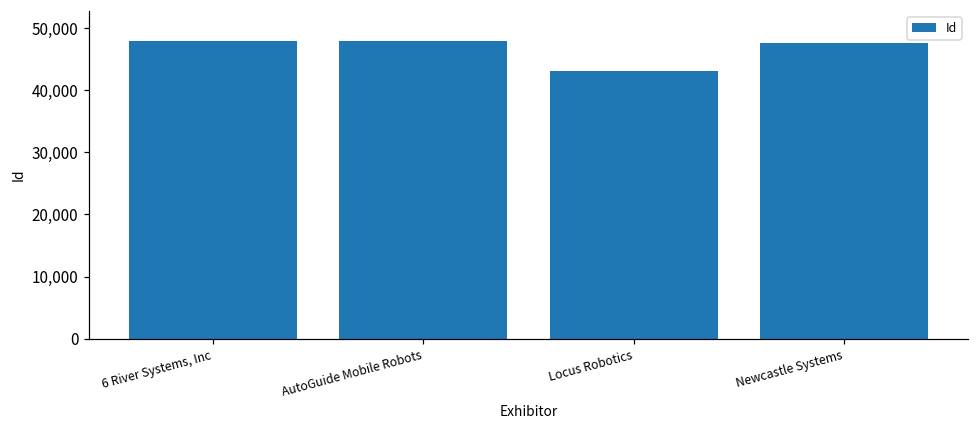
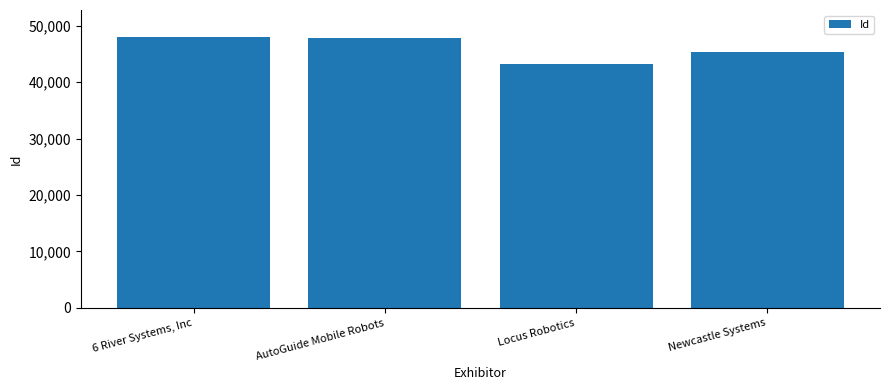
Newcastle Systems: 48,000 -> 45,000
